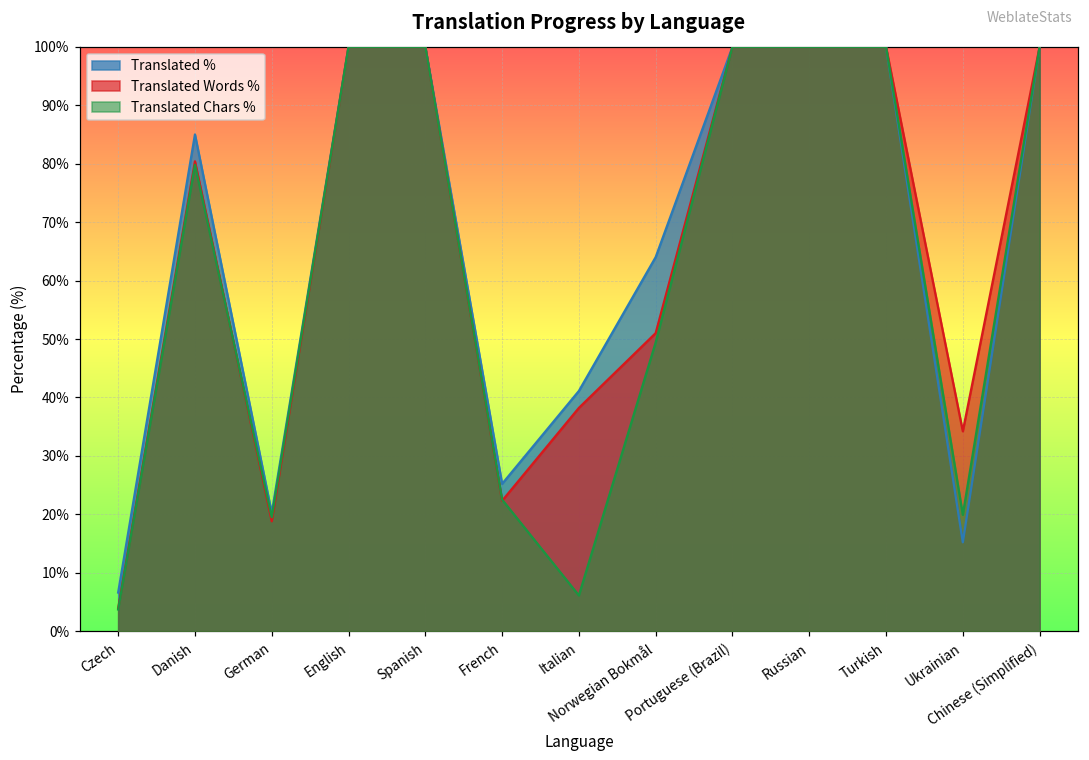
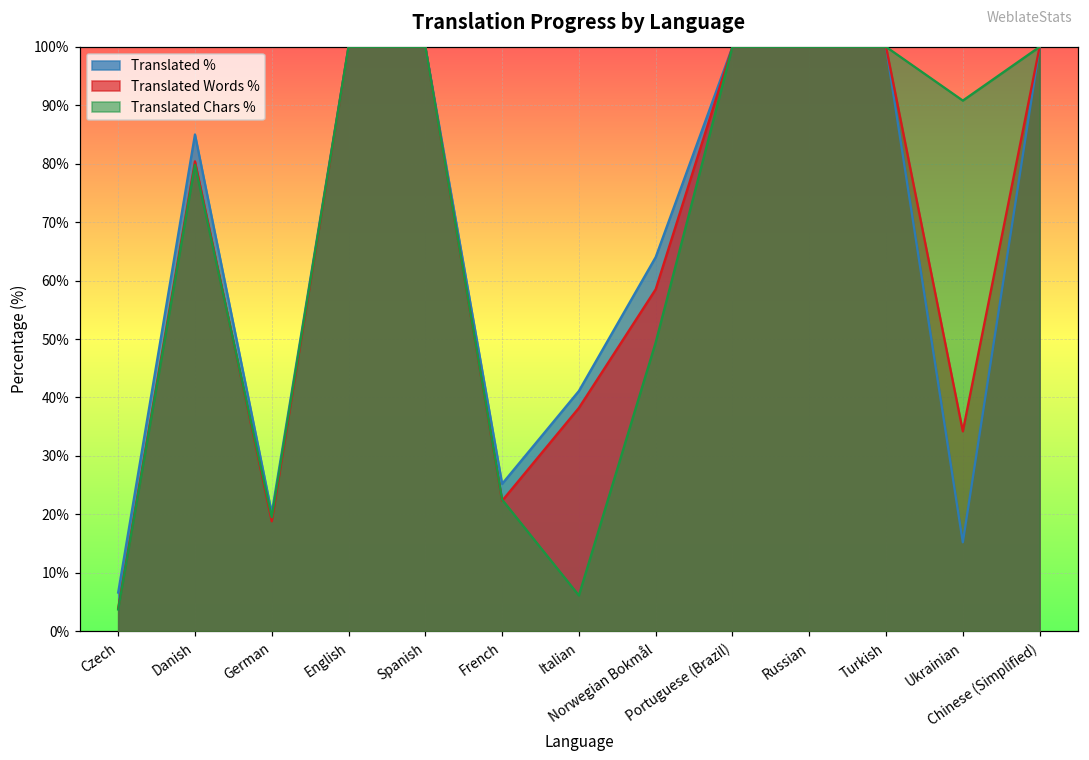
Translated Words %, Norwegian Bokmål: 51% -> 59%
Translated Chars %, Ukrainian: 20% -> 91%
